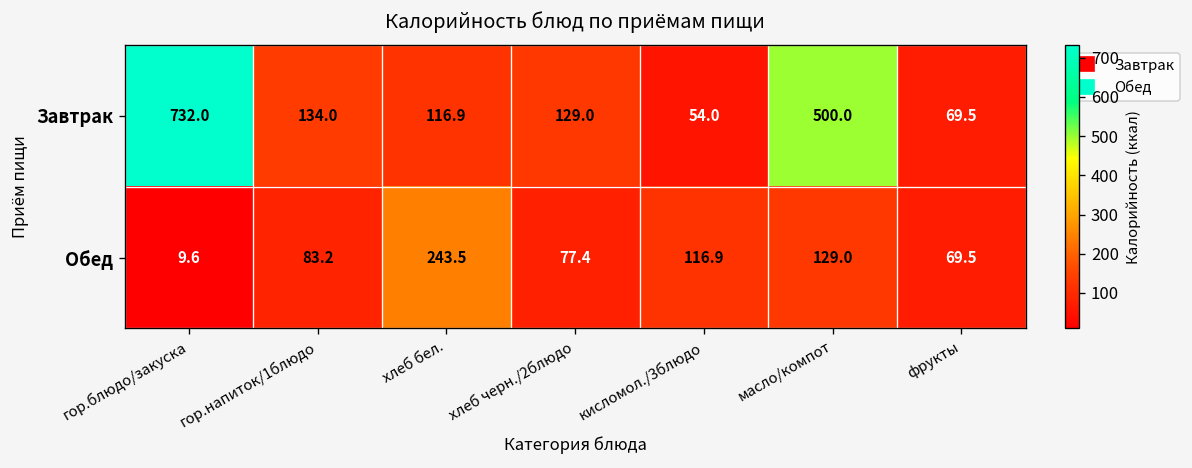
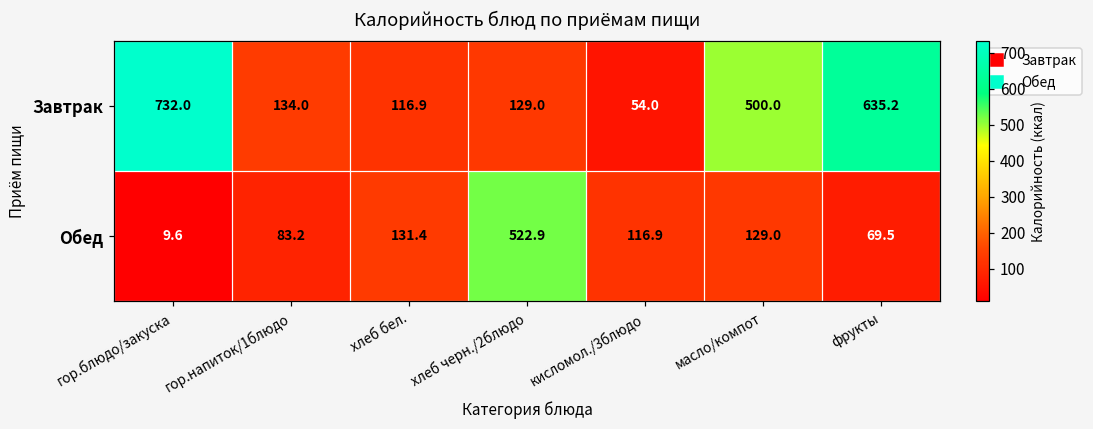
Завтрак, фрукты: 69.5 -> 635.2
Обед, хлеб бел.: 243.5 -> 131.4
Обед, хлеб черн./2блюдо: 77.4 -> 522.9
